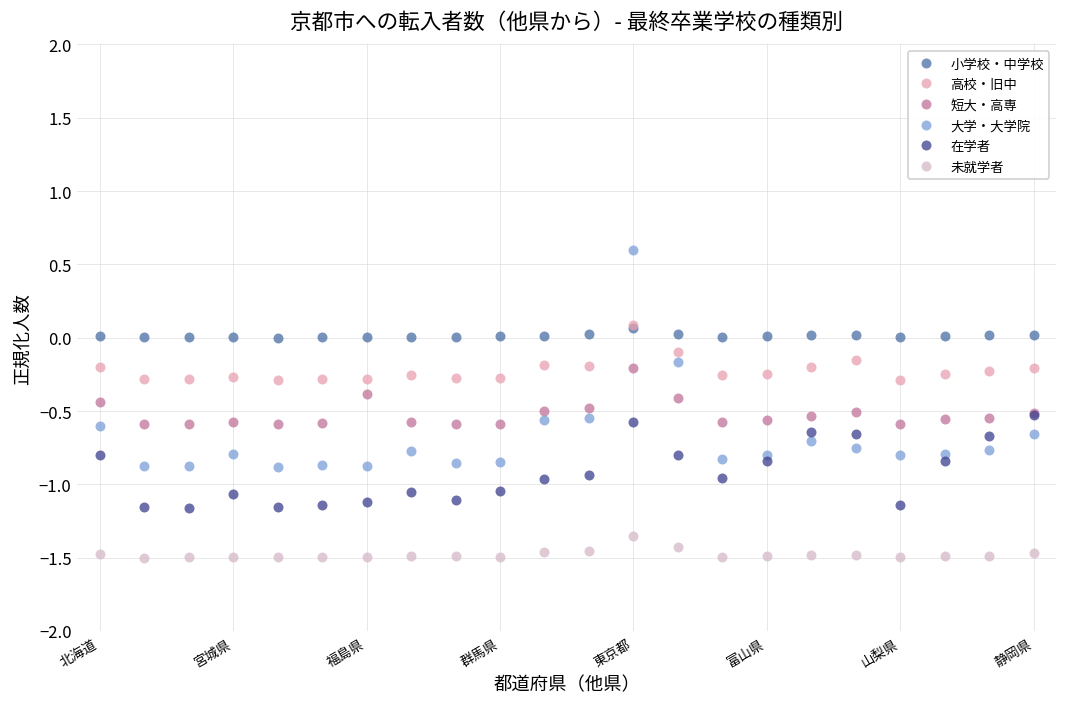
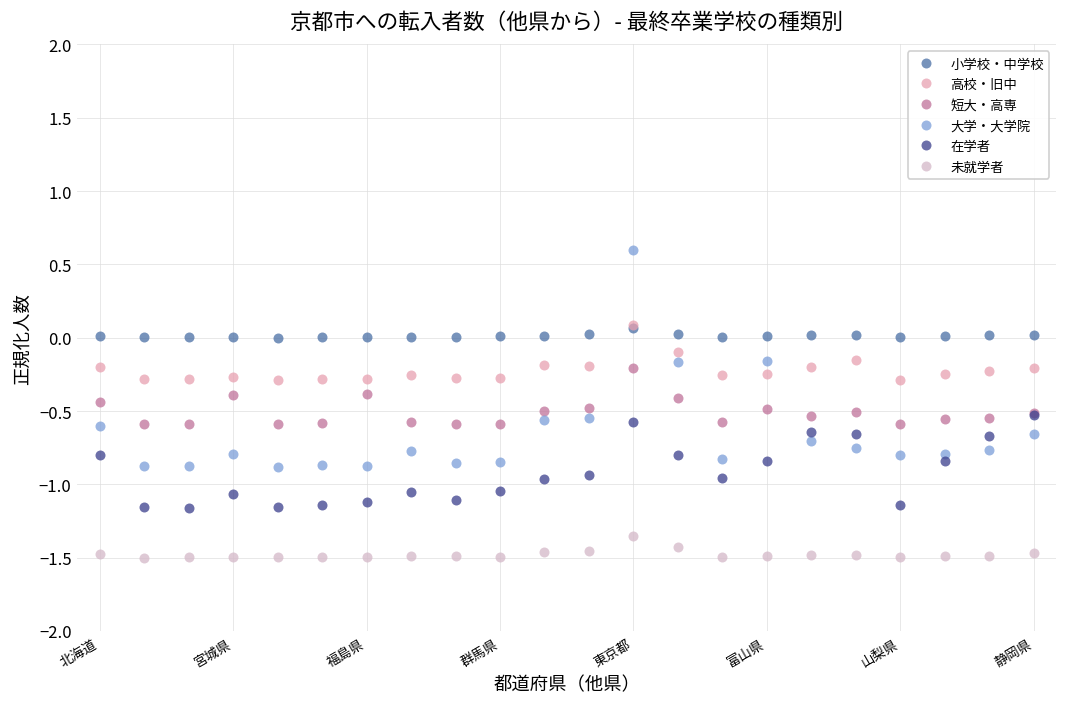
短大・高専, 宮城県: -0.58 -> -0.39
短大・高専, 富山県: -0.56 -> -0.49
大学・大学院, 富山県: -0.80 -> -0.16
